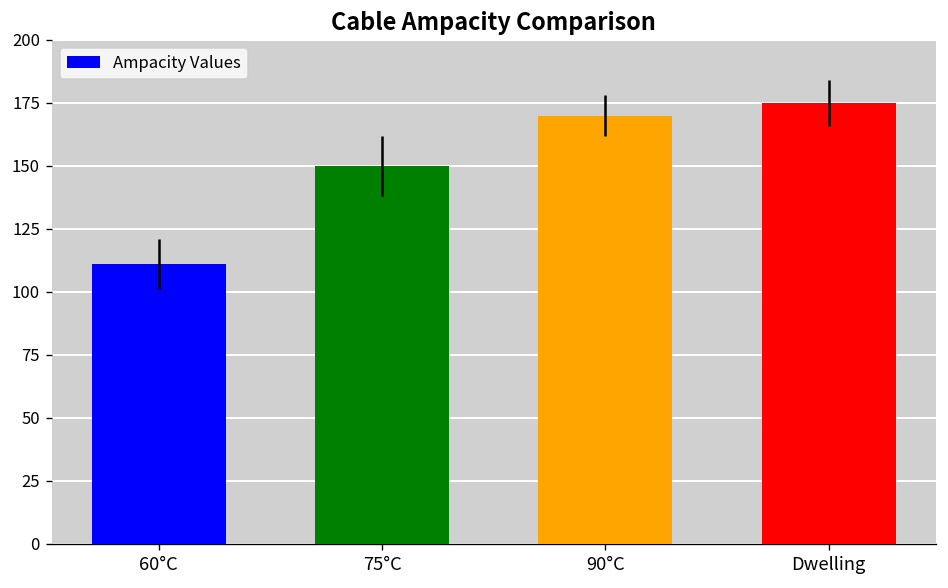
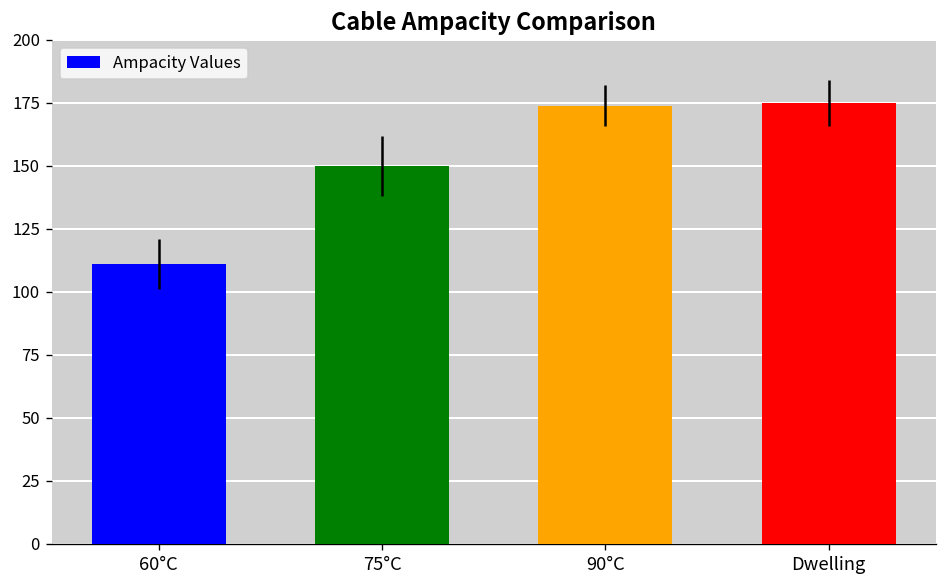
90°C: 170 -> 174
